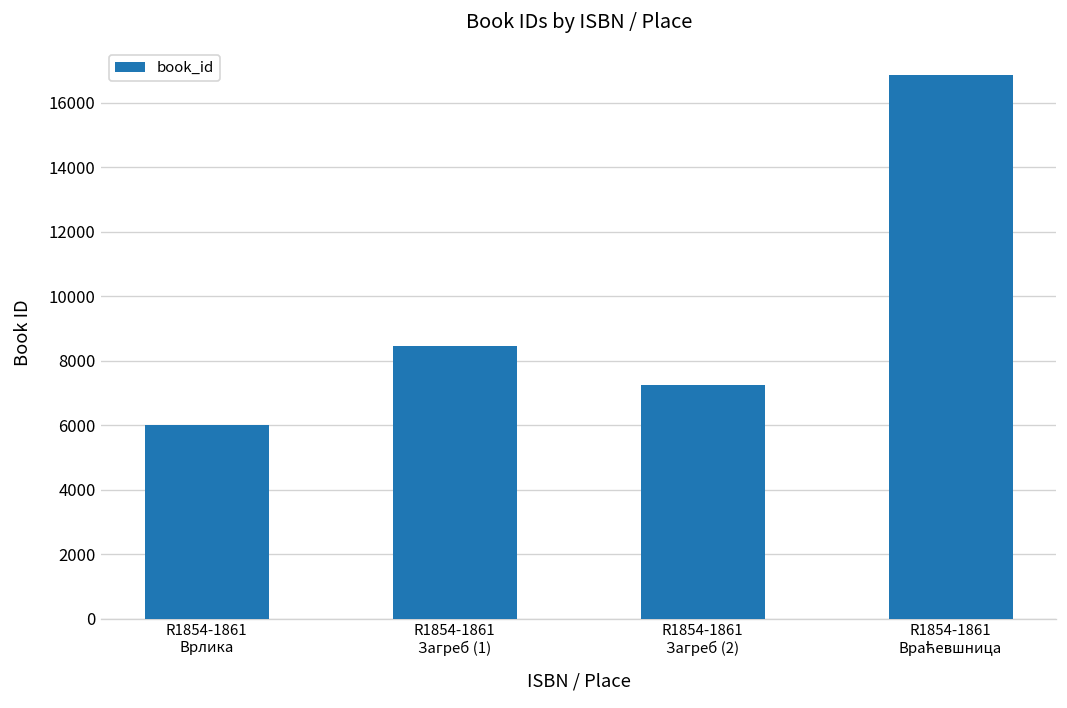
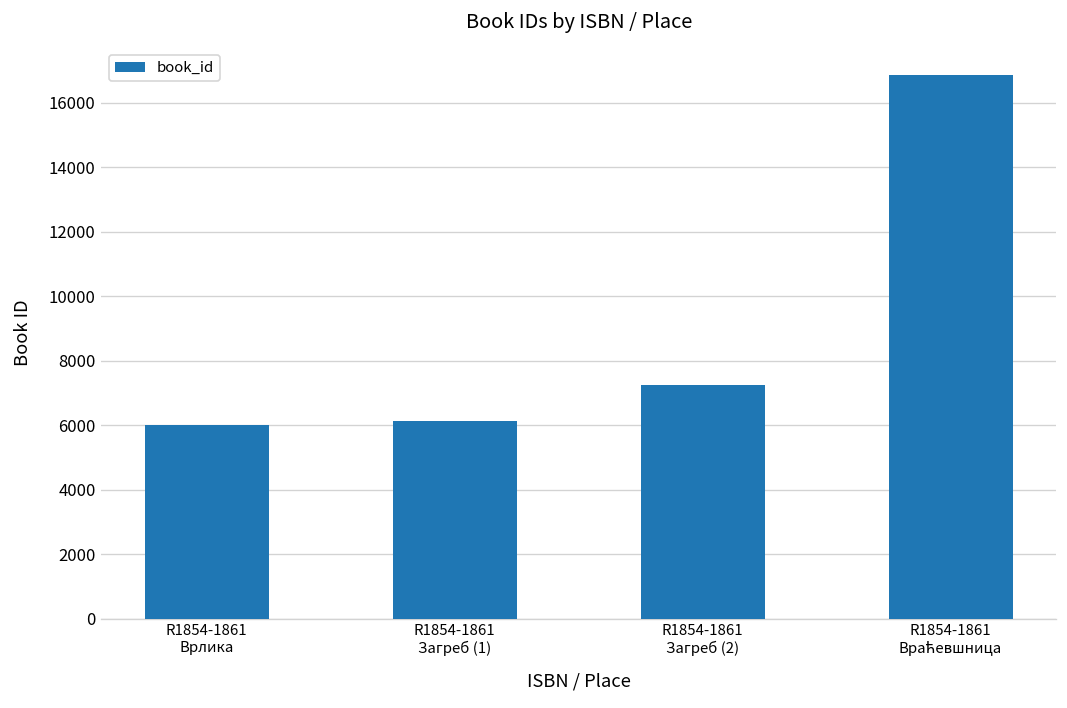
R1854-1861 Загреб (1): 8500 -> 6100
